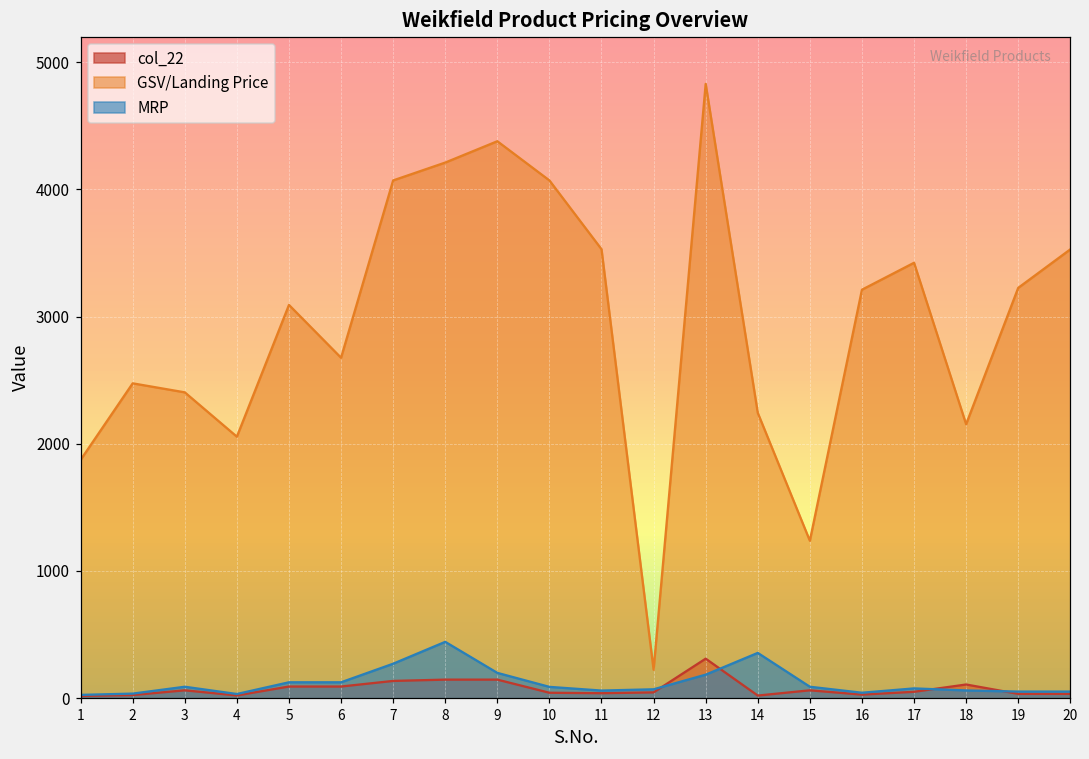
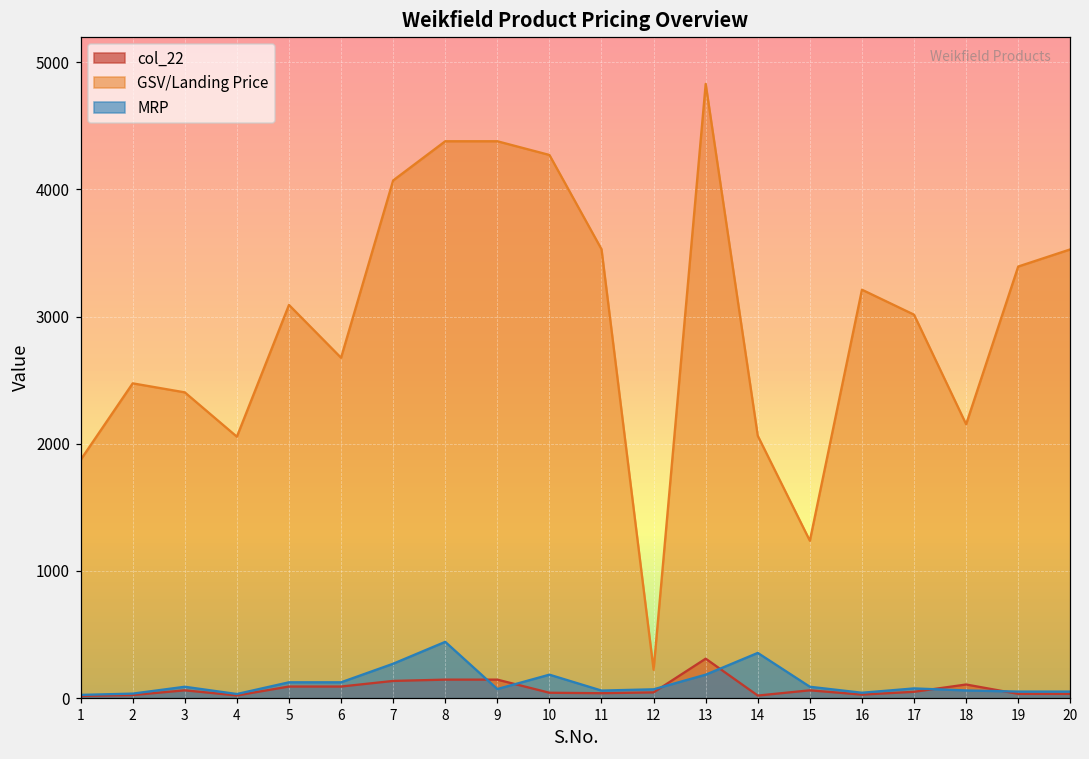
GSV/Landing Price, 8: 4210 -> 4380
MRP, 9: 200 -> 70
GSV/Landing Price, 10: 4070 -> 4270
MRP, 10: 90 -> 190
GSV/Landing Price, 14: 2240 -> 2060
GSV/Landing Price, 17: 3420 -> 3010
GSV/Landing Price, 19: 3230 -> 3390
